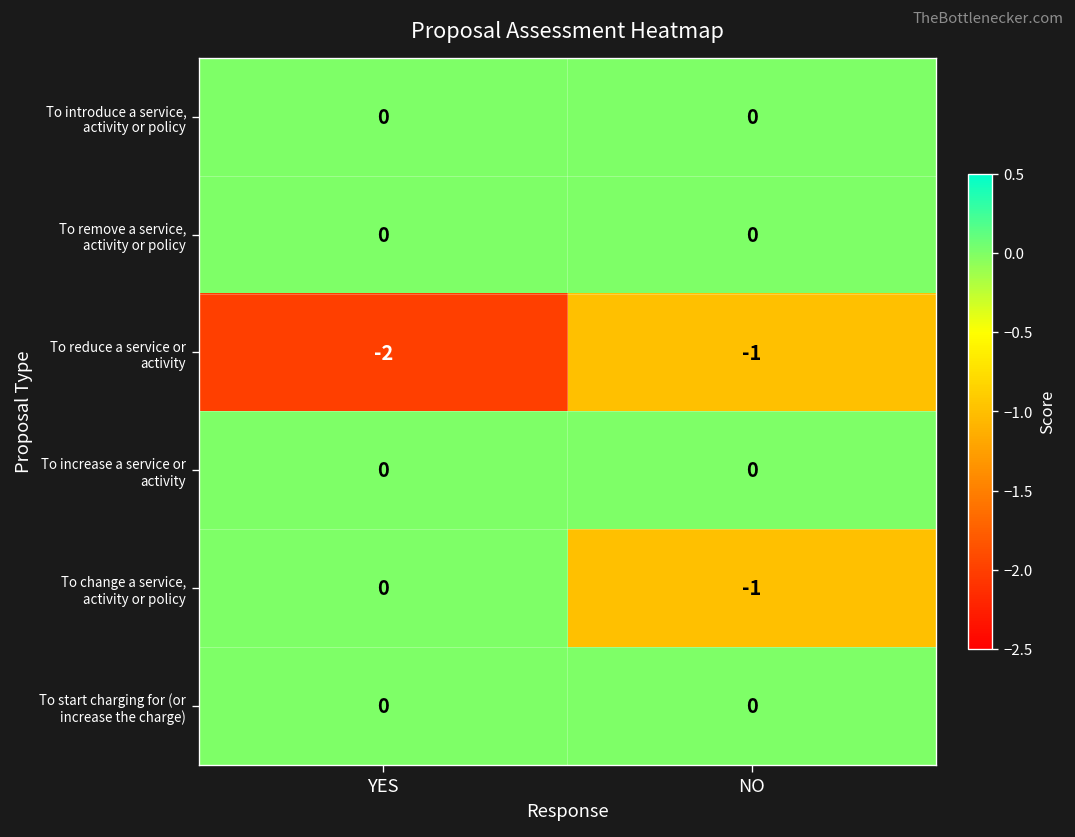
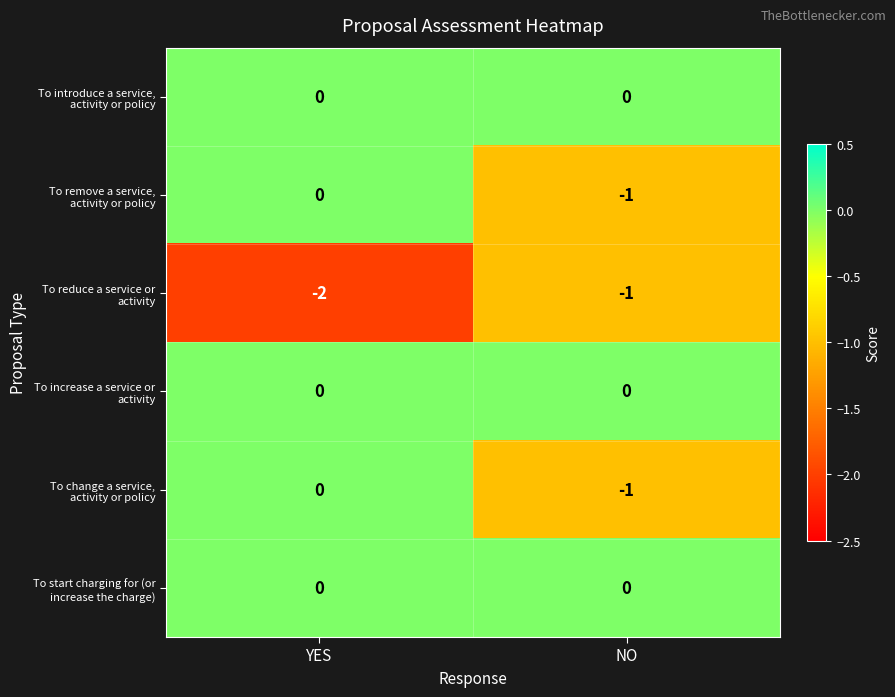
To remove a service, activity or policy, NO: 0 -> -1
